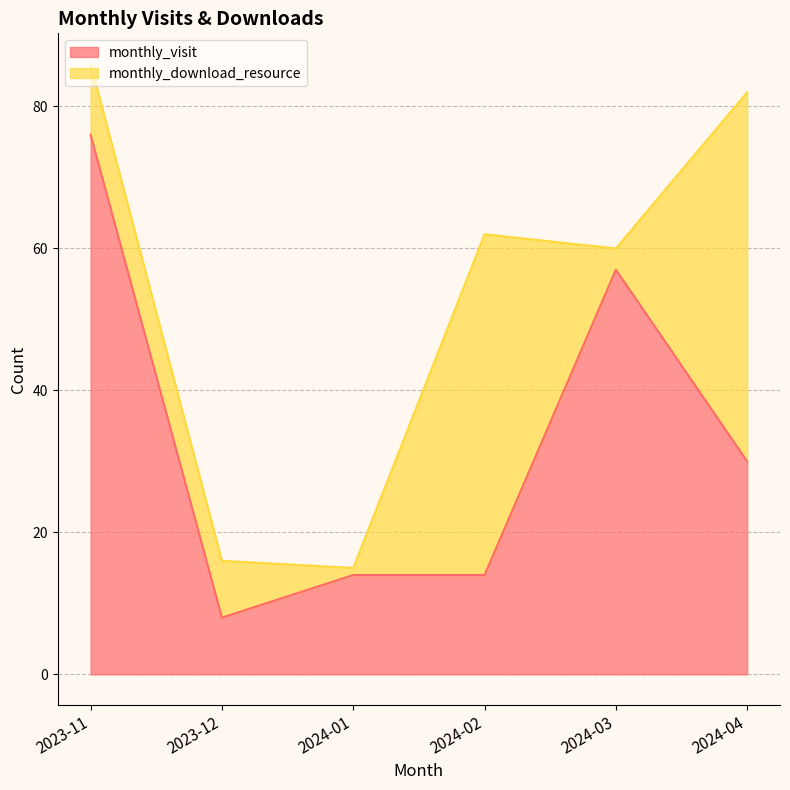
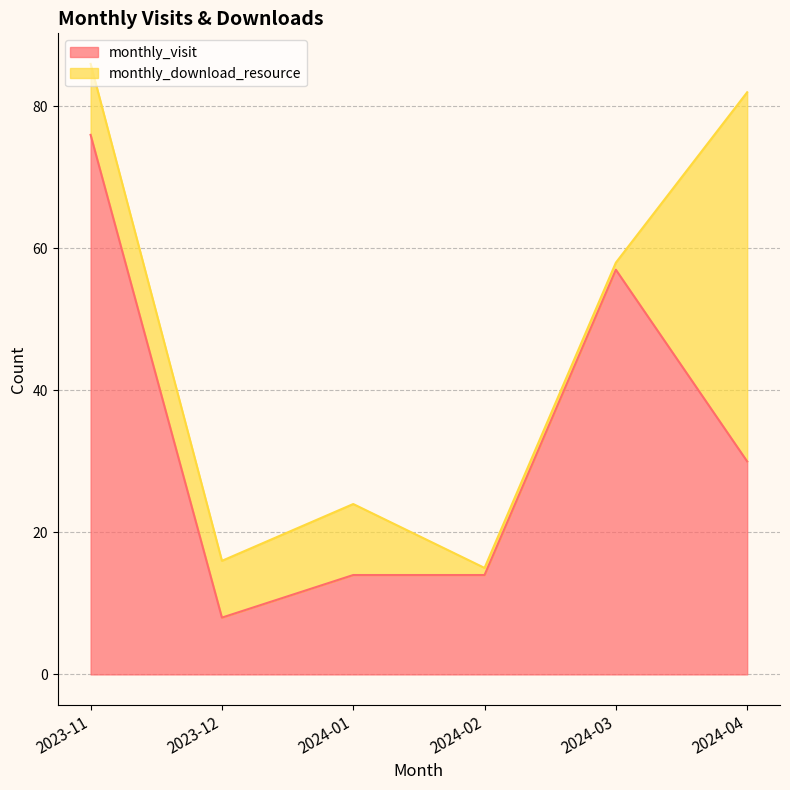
monthly_download_resource, 2024-01: 1 -> 10
monthly_download_resource, 2024-02: 48 -> 1
monthly_download_resource, 2024-03: 3 -> 1
